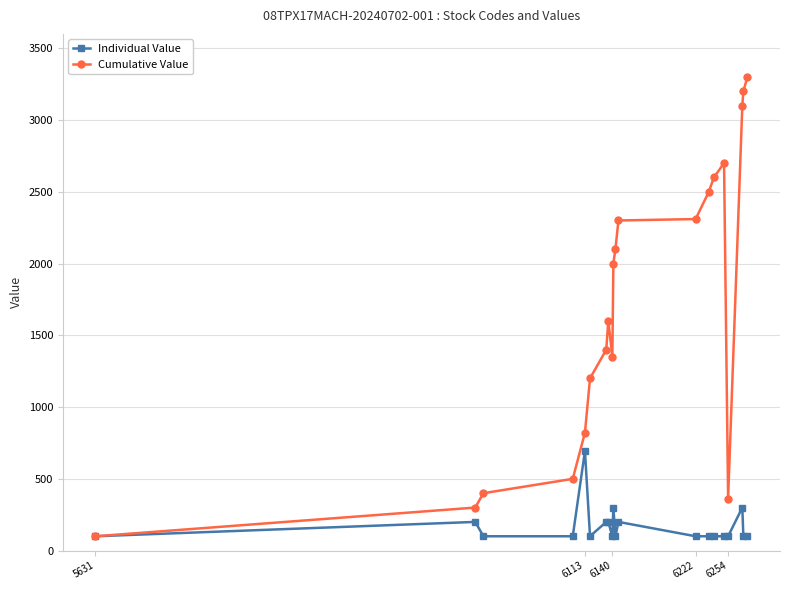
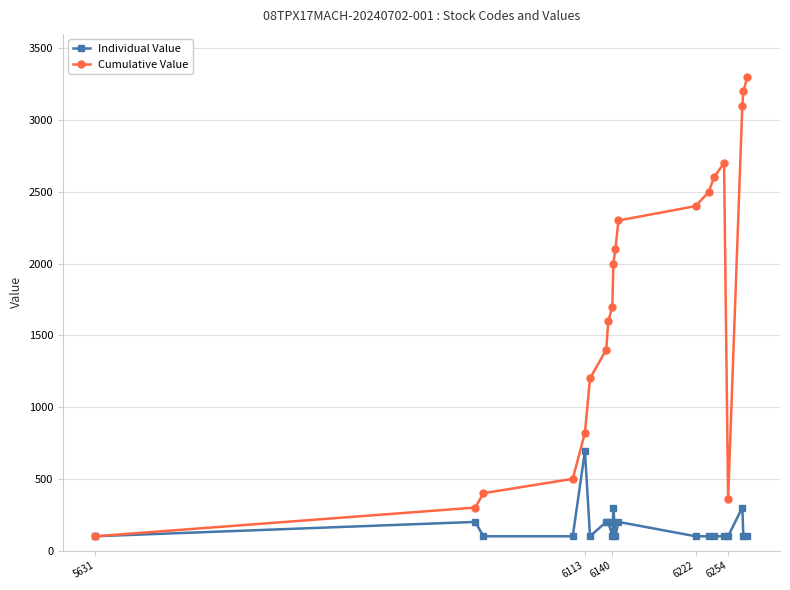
Cumulative Value, 6140: 1350 -> 1700
Cumulative Value, 6222: 2310 -> 2400
